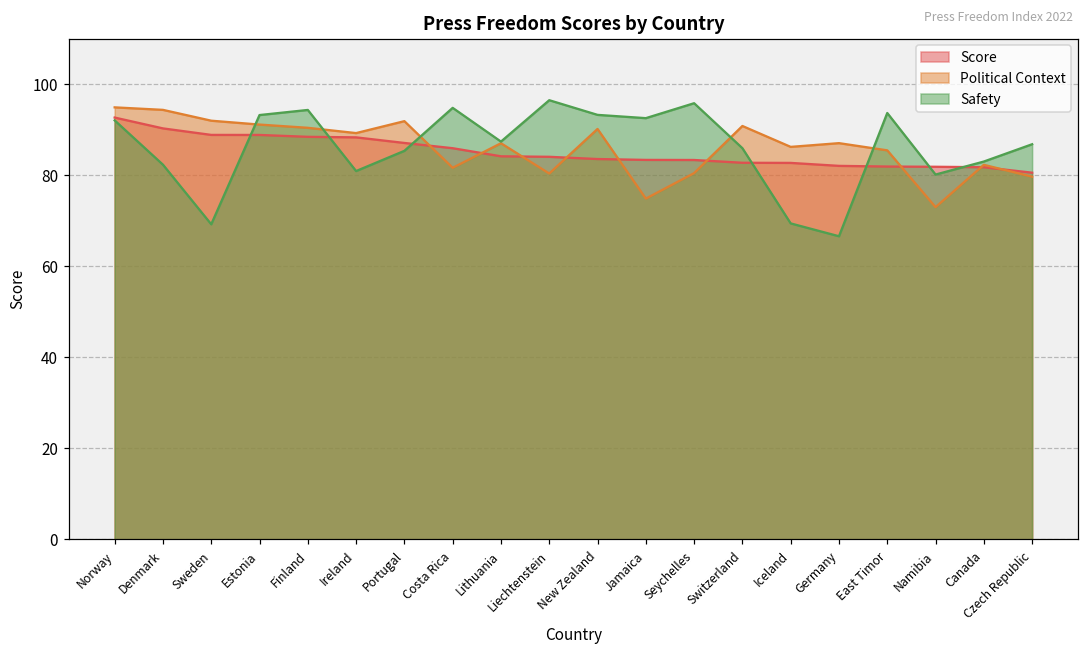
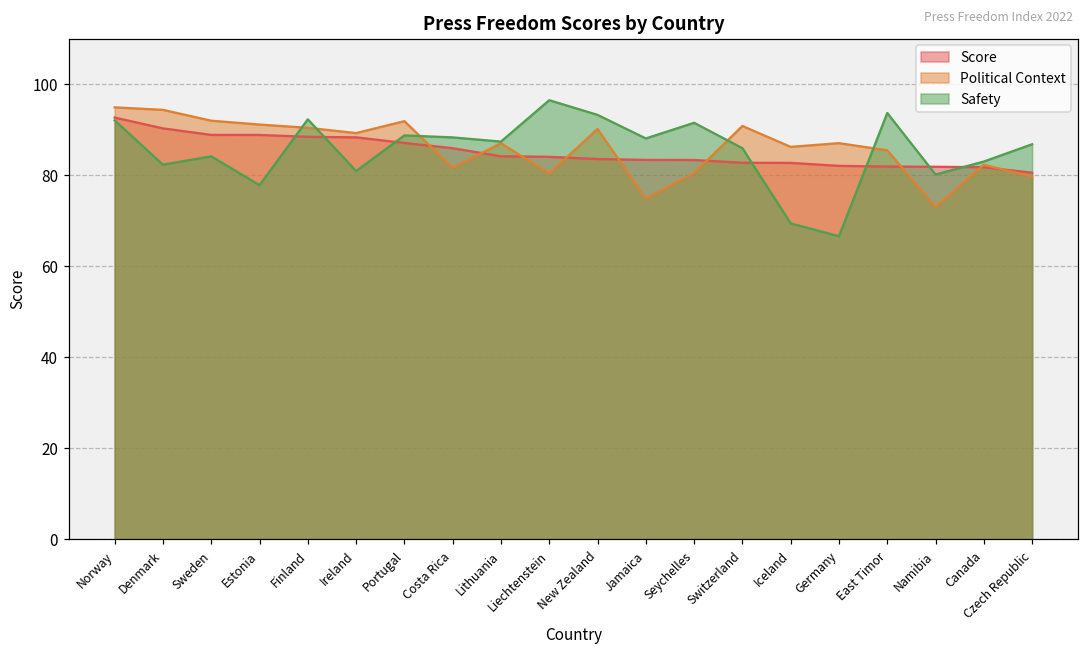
Safety, Sweden: 69 -> 84
Safety, Estonia: 93 -> 78
Safety, Finland: 94 -> 92
Safety, Portugal: 85 -> 89
Safety, Costa Rica: 95 -> 88
Safety, Jamaica: 93 -> 88
Safety, Seychelles: 96 -> 92
